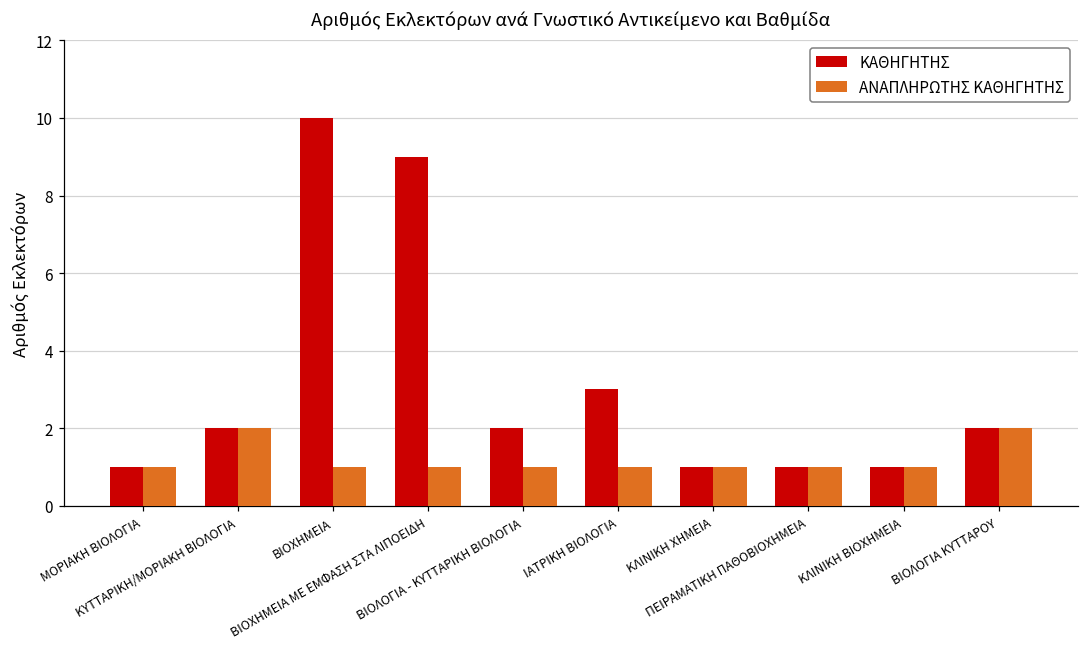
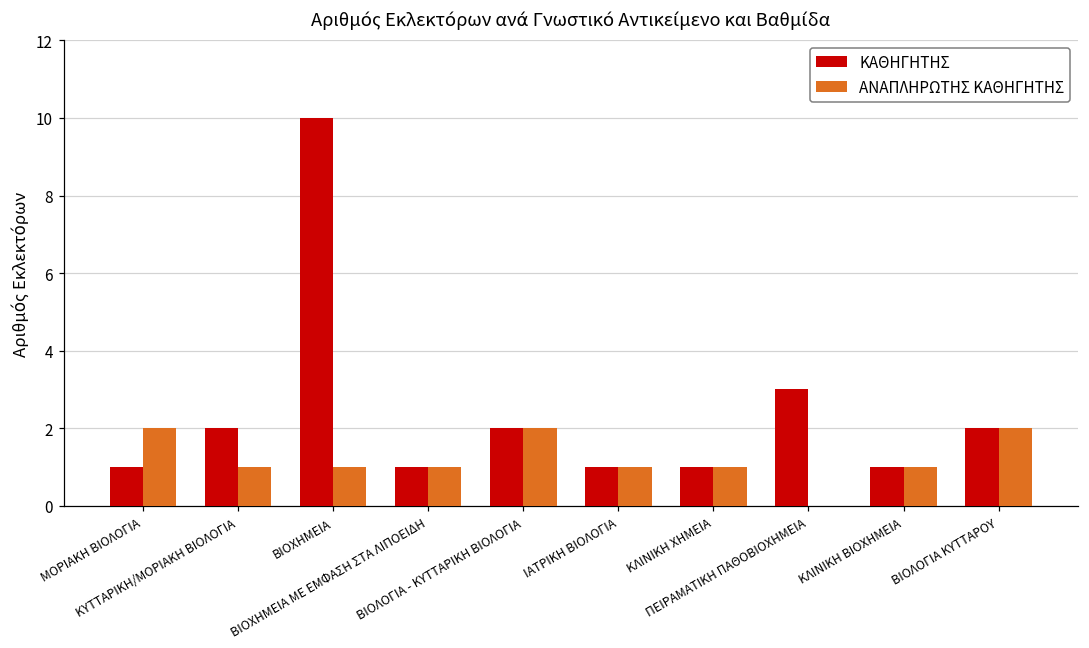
ΑΝΑΠΛΗΡΩΤΗΣ ΚΑΘΗΓΗΤΗΣ, ΜΟΡΙΑΚΗ ΒΙΟΛΟΓΙΑ: 1 -> 2
ΑΝΑΠΛΗΡΩΤΗΣ ΚΑΘΗΓΗΤΗΣ, ΚΥΤΤΑΡΙΚΗ/ΜΟΡΙΑΚΗ ΒΙΟΛΟΓΙΑ: 2 -> 1
ΚΑΘΗΓΗΤΗΣ, ΒΙΟΧΗΜΕΙΑ ΜΕ ΕΜΦΑΣΗ ΣΤΑ ΛΙΠΟΕΙΔΗ: 9 -> 1
ΑΝΑΠΛΗΡΩΤΗΣ ΚΑΘΗΓΗΤΗΣ, ΒΙΟΛΟΓΙΑ - ΚΥΤΤΑΡΙΚΗ ΒΙΟΛΟΓΙΑ: 1 -> 2
ΚΑΘΗΓΗΤΗΣ, ΙΑΤΡΙΚΗ ΒΙΟΛΟΓΙΑ: 3 -> 1
ΚΑΘΗΓΗΤΗΣ, ΠΕΙΡΑΜΑΤΙΚΗ ΠΑΘΟΒΙΟΧΗΜΕΙΑ: 1 -> 3
ΑΝΑΠΛΗΡΩΤΗΣ ΚΑΘΗΓΗΤΗΣ, ΠΕΙΡΑΜΑΤΙΚΗ ΠΑΘΟΒΙΟΧΗΜΕΙΑ: 1 -> 0
